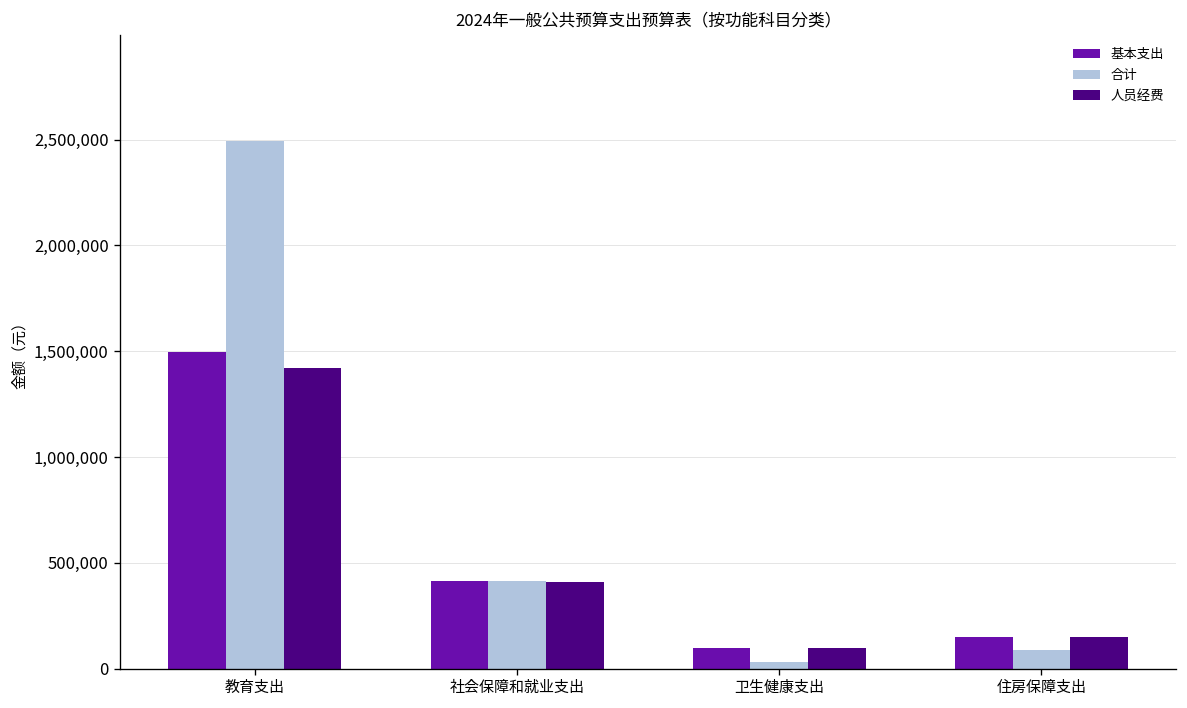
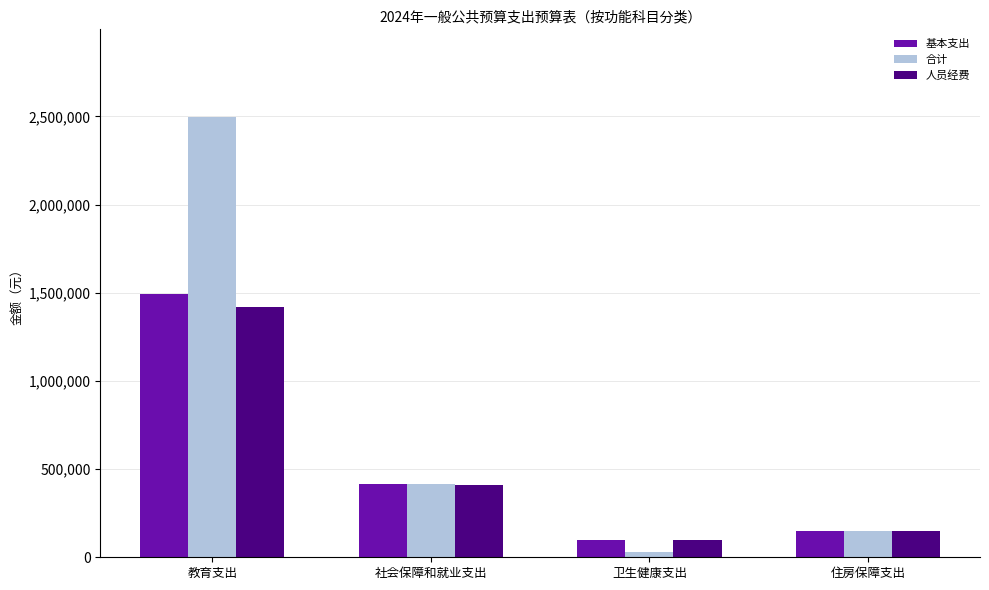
合计, 住房保障支出: 90,000 -> 150,000
